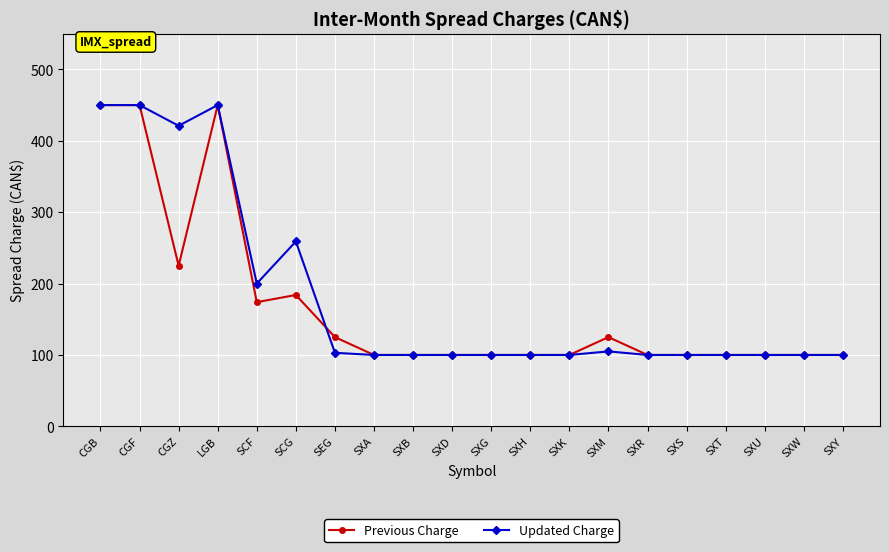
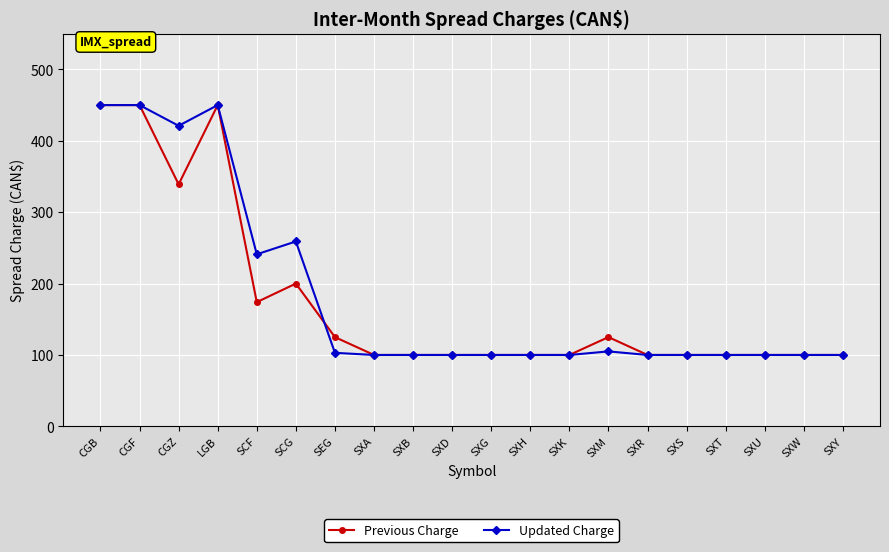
Previous Charge, CGZ: 230 -> 340
Updated Charge, SCF: 200 -> 240
Previous Charge, SCG: 180 -> 200
